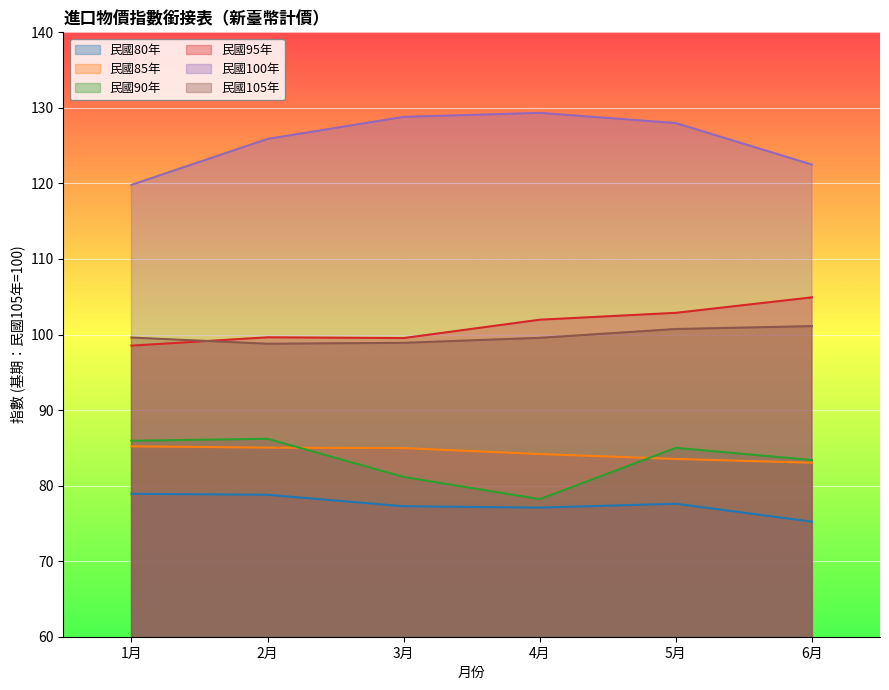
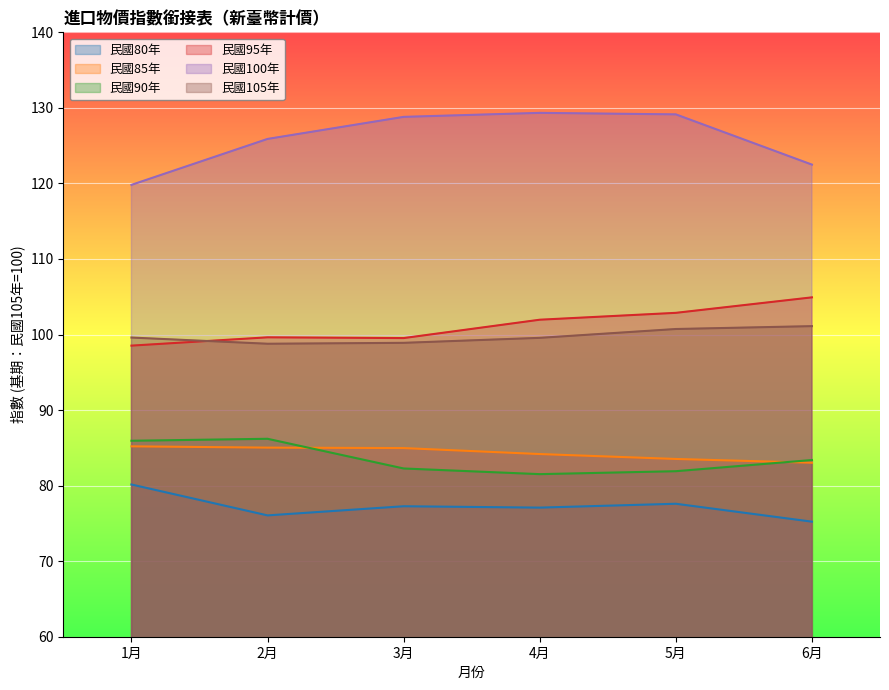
民國80年, 1月: 79 -> 80
民國80年, 2月: 79 -> 76
民國90年, 3月: 81 -> 82
民國90年, 4月: 78 -> 82
民國90年, 5月: 85 -> 82
民國100年, 5月: 128 -> 129
